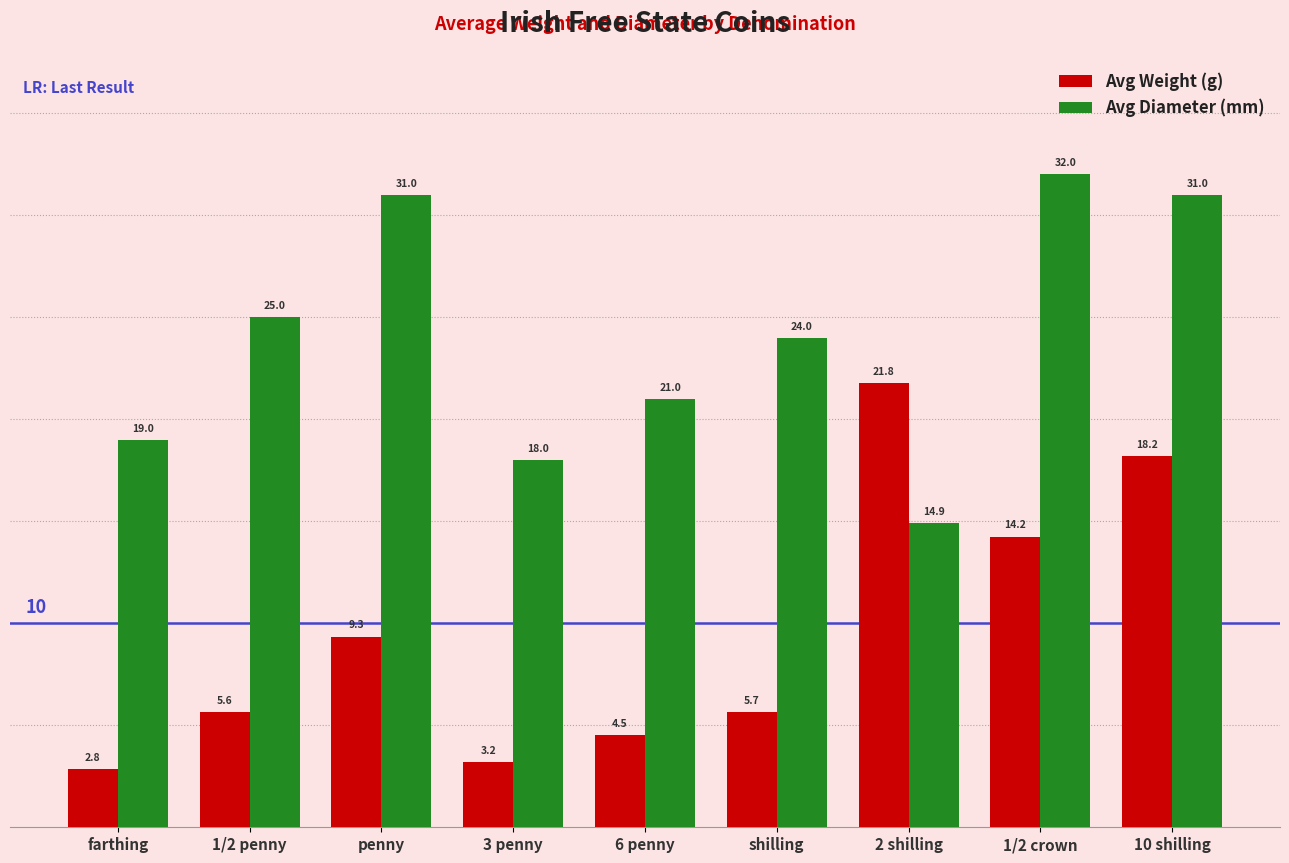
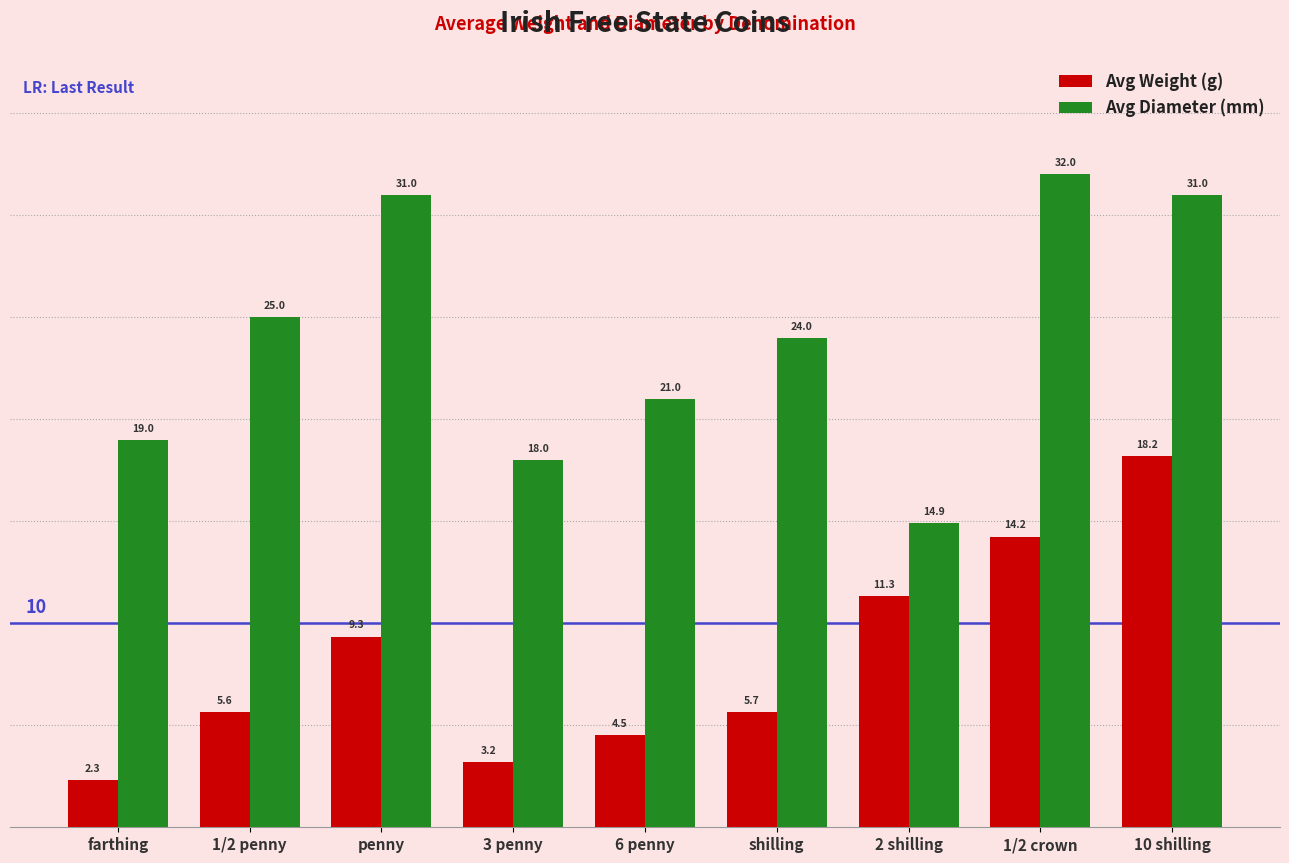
Avg Weight (g), farthing: 2.8 -> 2.3
Avg Weight (g), 2 shilling: 21.8 -> 11.3
